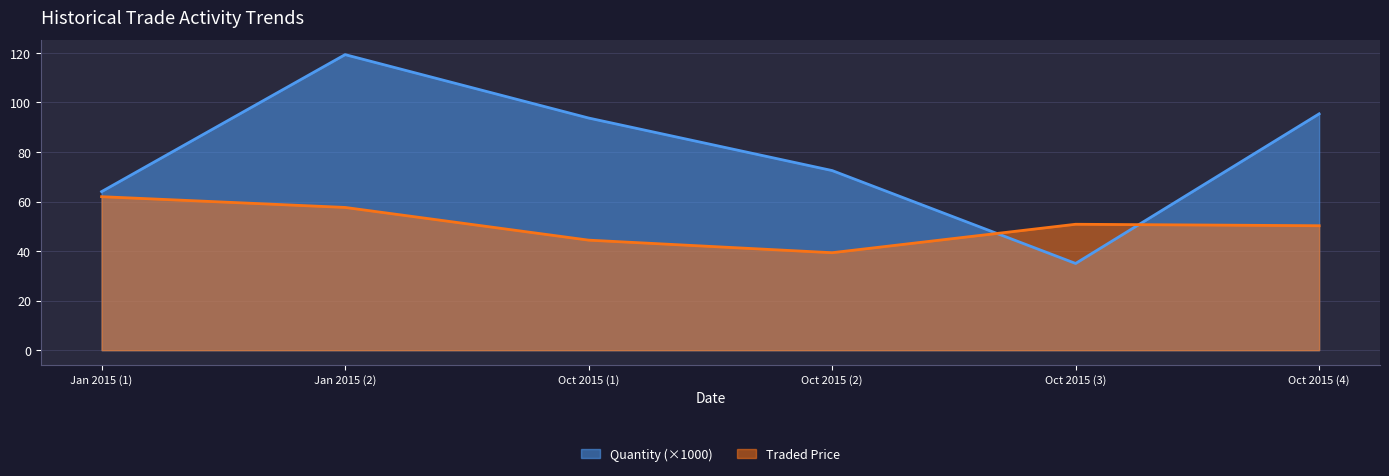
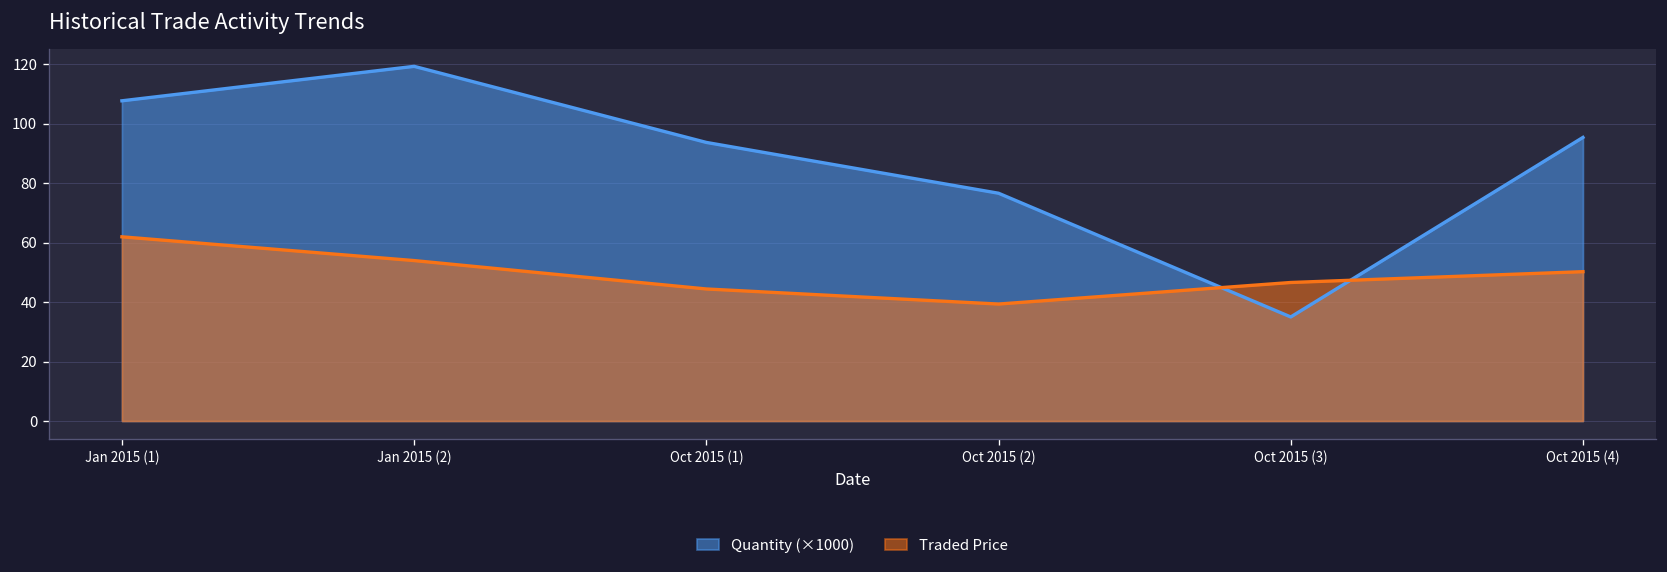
Quantity (×1000), Jan 2015 (1): 64 -> 108
Traded Price, Jan 2015 (2): 58 -> 54
Quantity (×1000), Oct 2015 (2): 72 -> 77
Traded Price, Oct 2015 (3): 51 -> 47
